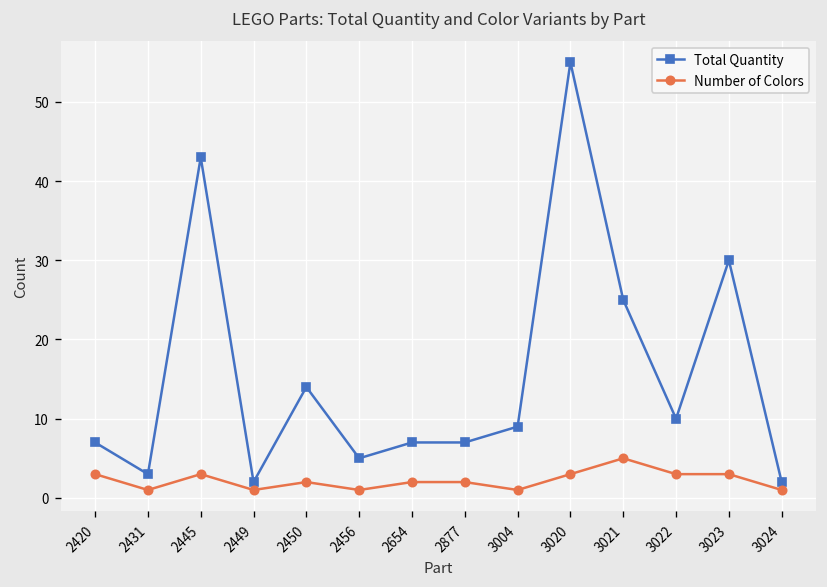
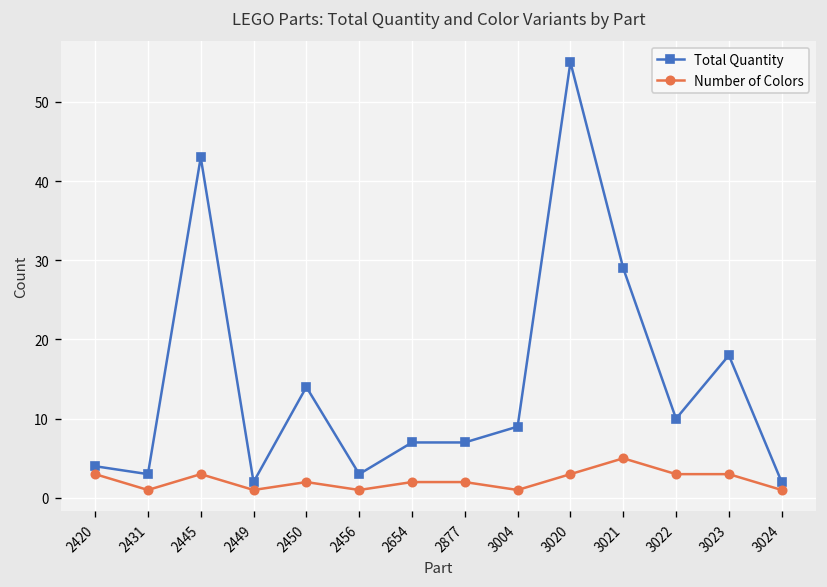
Total Quantity, 2420: 7 -> 4
Total Quantity, 2456: 5 -> 3
Total Quantity, 3021: 25 -> 29
Total Quantity, 3023: 30 -> 18
